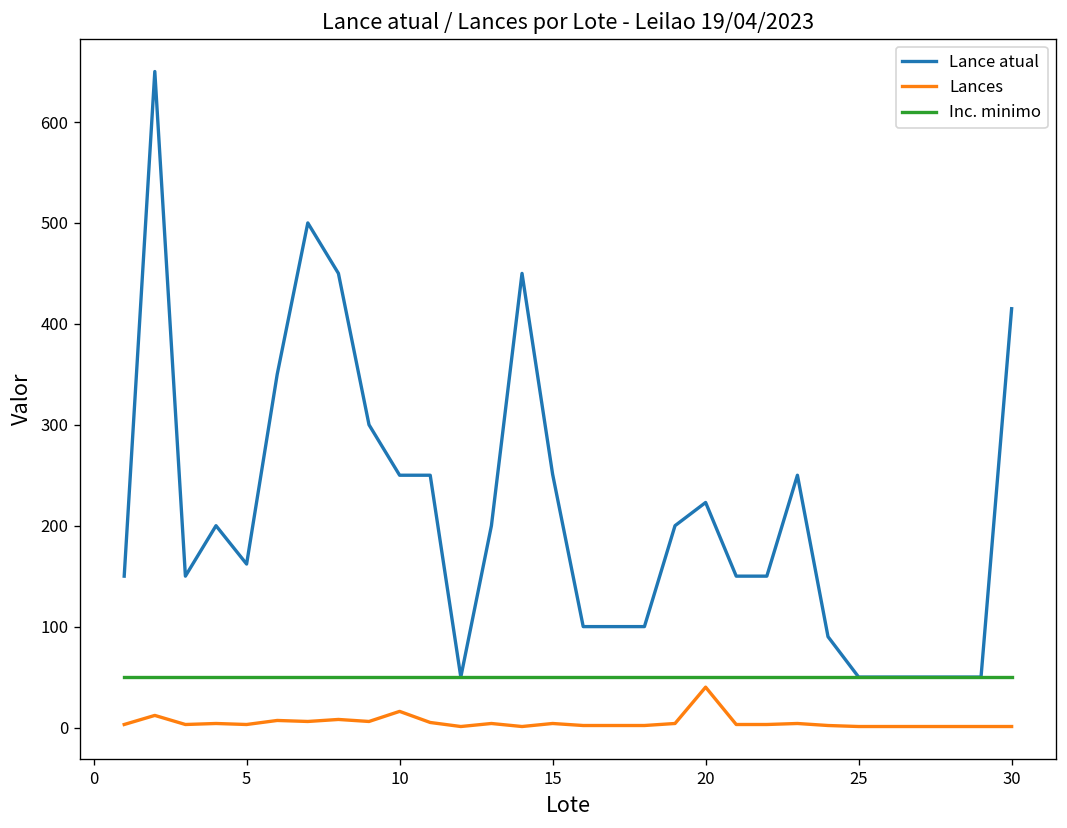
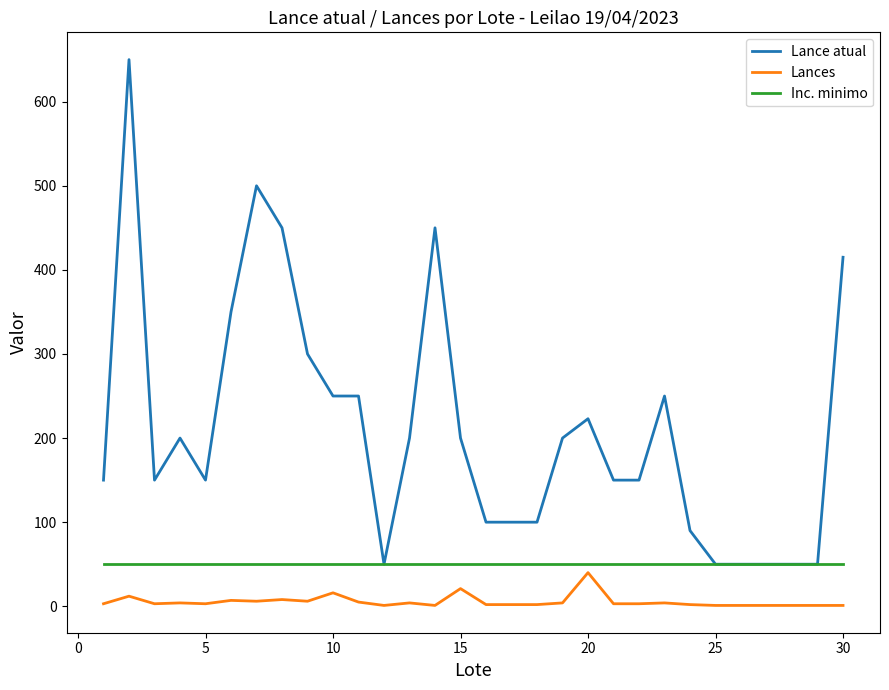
Lance atual, 5: 160 -> 150
Lance atual, 15: 250 -> 200
Lances, 15: 0 -> 20
